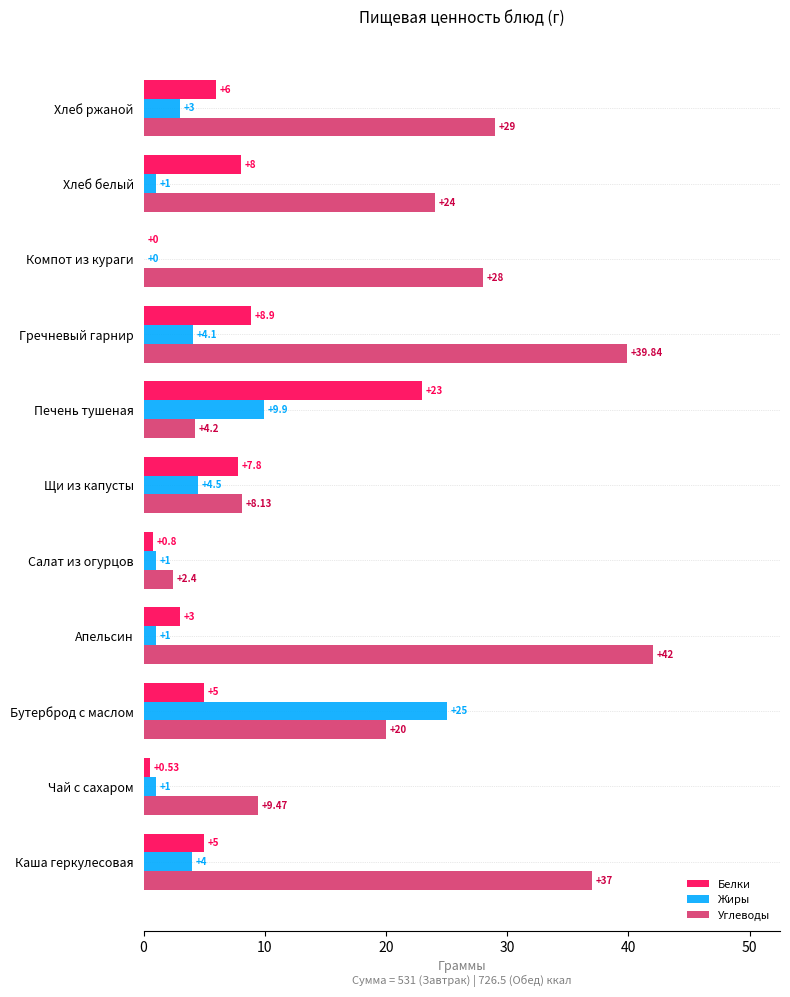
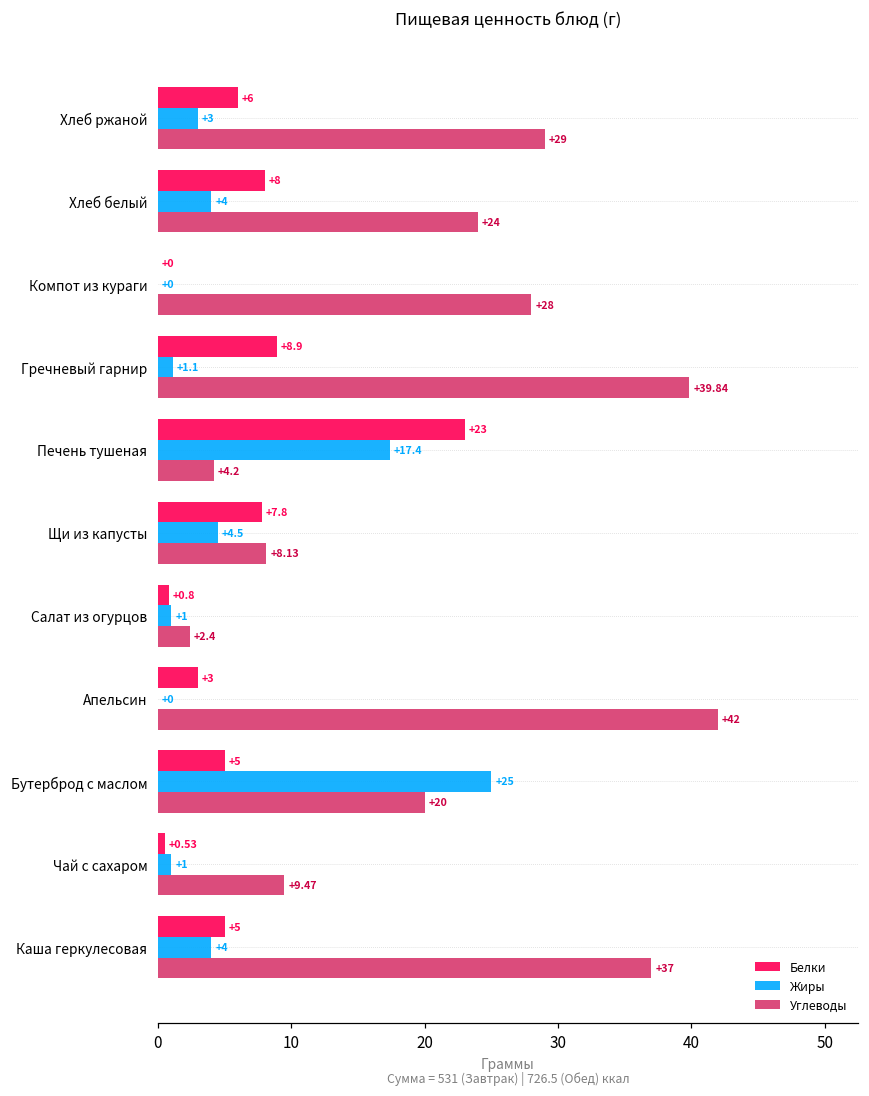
Жиры, Хлеб белый: +1 -> +4
Жиры, Гречневый гарнир: +4.1 -> +1.1
Жиры, Печень тушеная: +9.9 -> +17.4
Жиры, Апельсин: +1 -> +0
